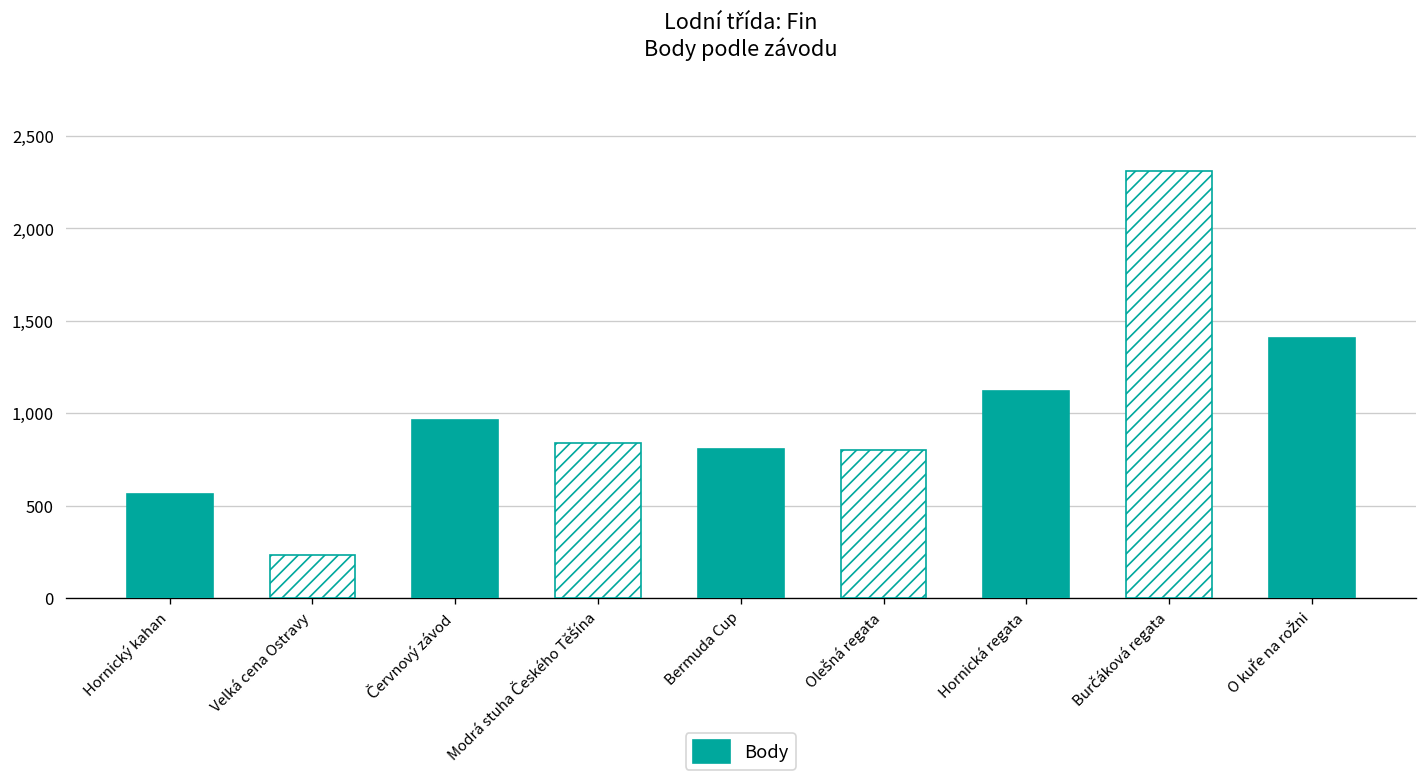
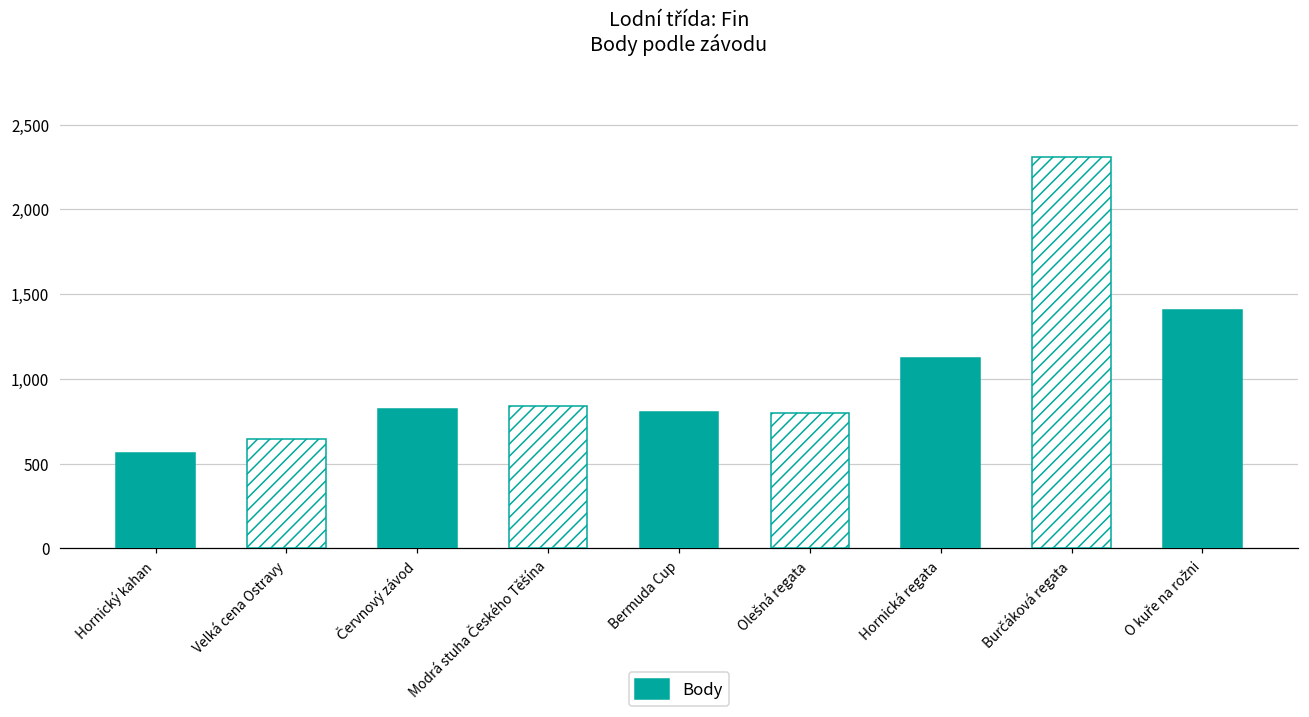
Velká cena Ostravy: 240 -> 650
Červnový závod: 960 -> 820
